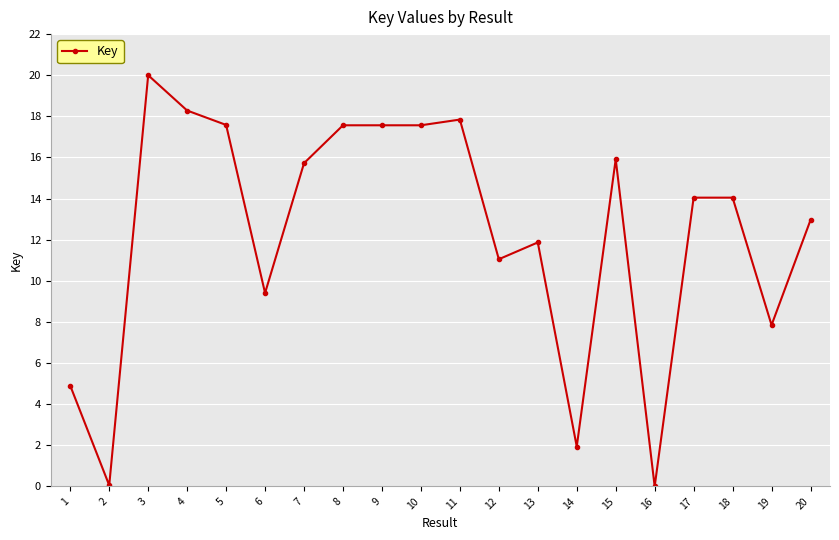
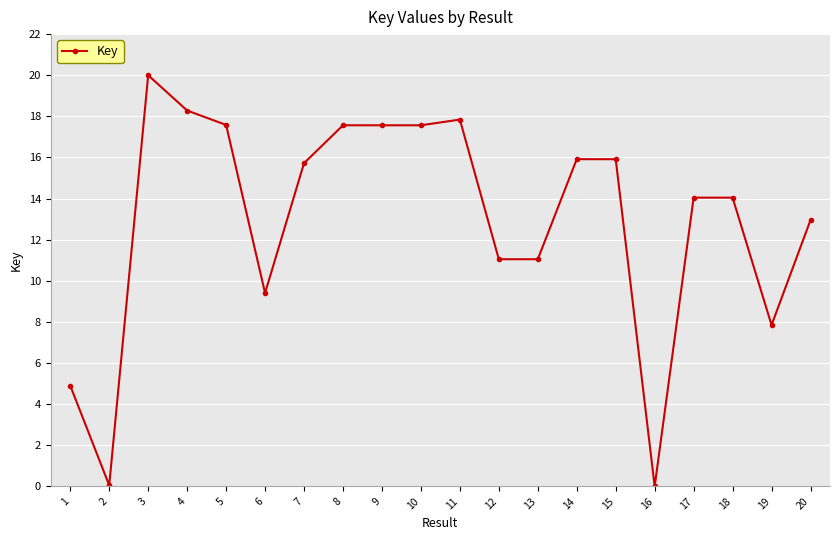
13: 11.9 -> 11.1
14: 1.9 -> 15.9
